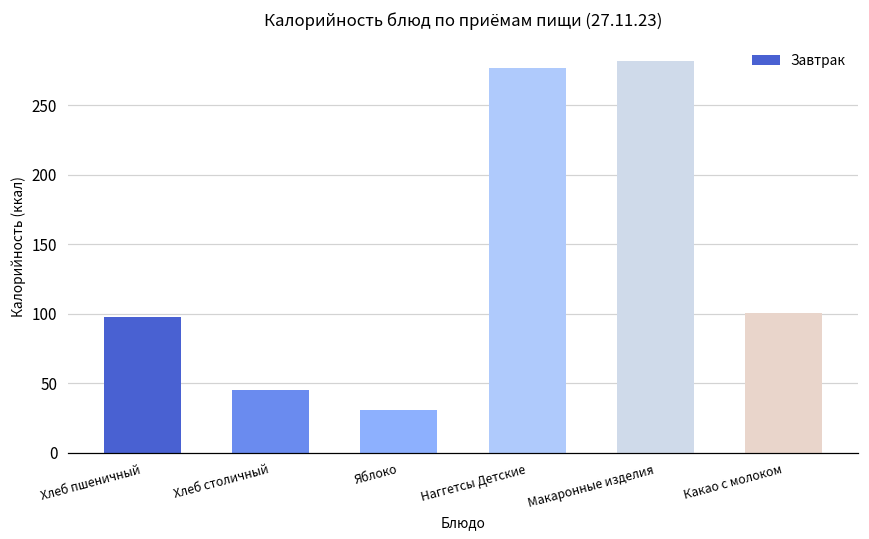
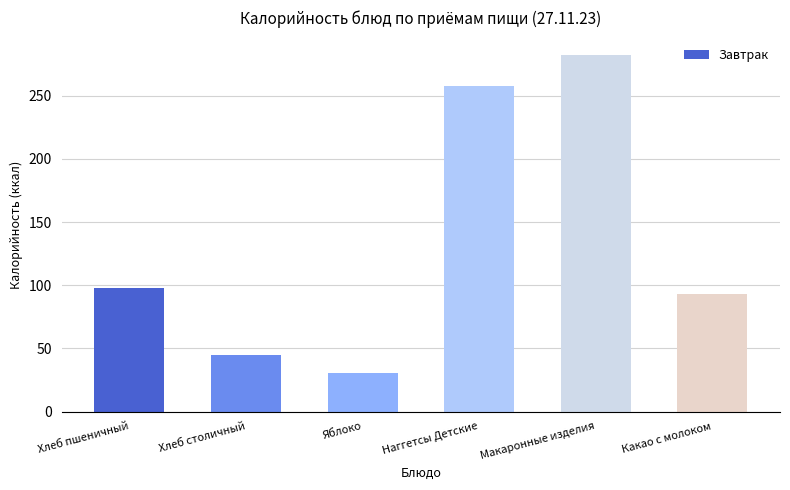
Наггетсы Детские: 277 -> 258
Какао с молоком: 100 -> 93
